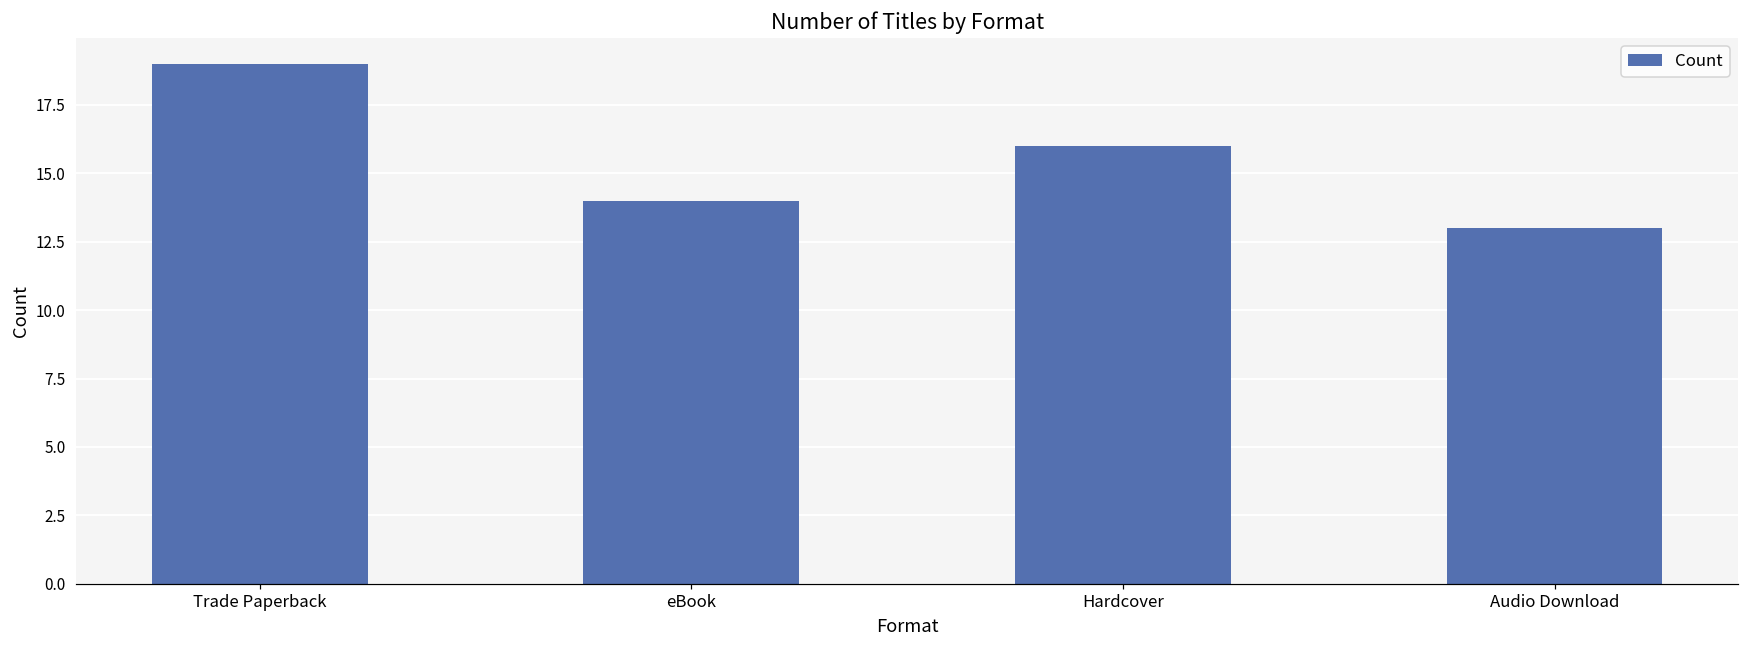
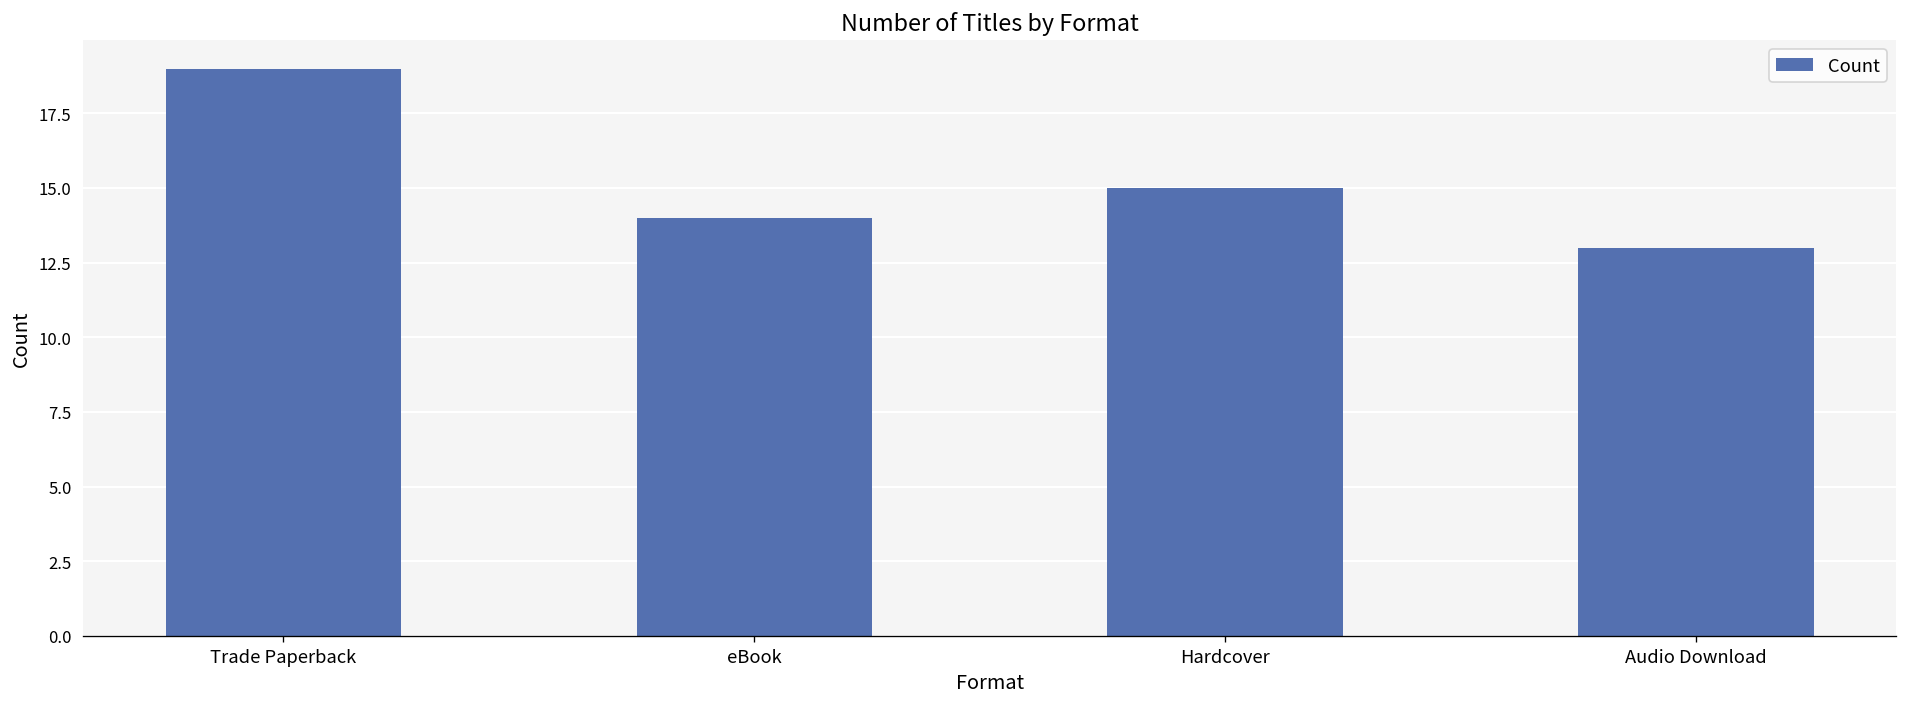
Hardcover: 16 -> 15
